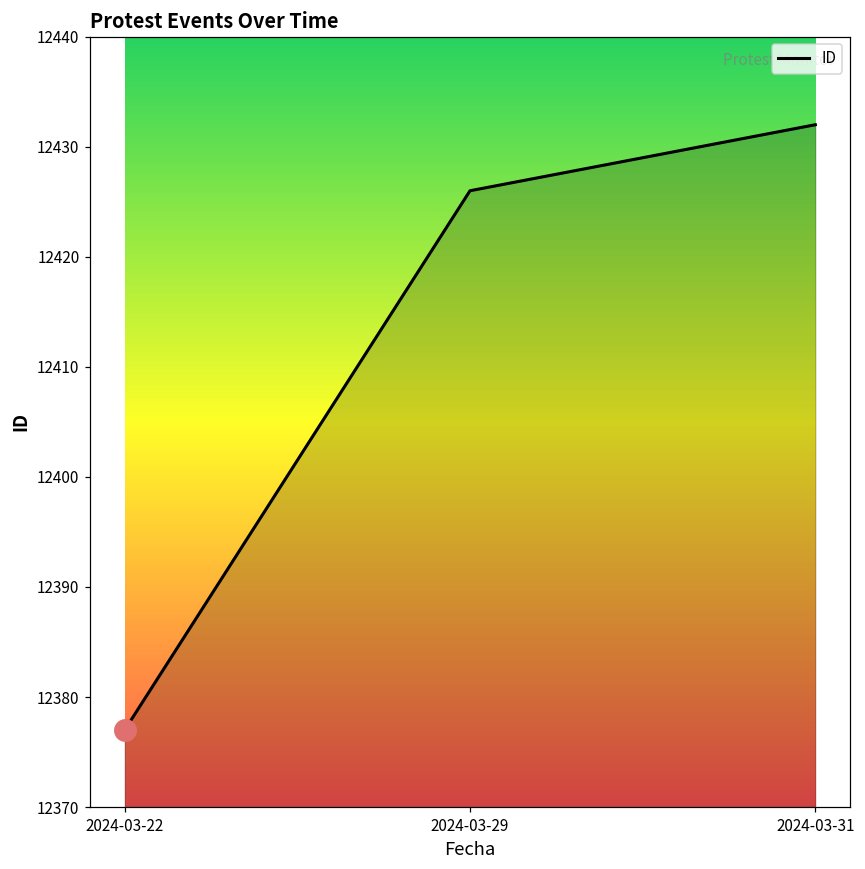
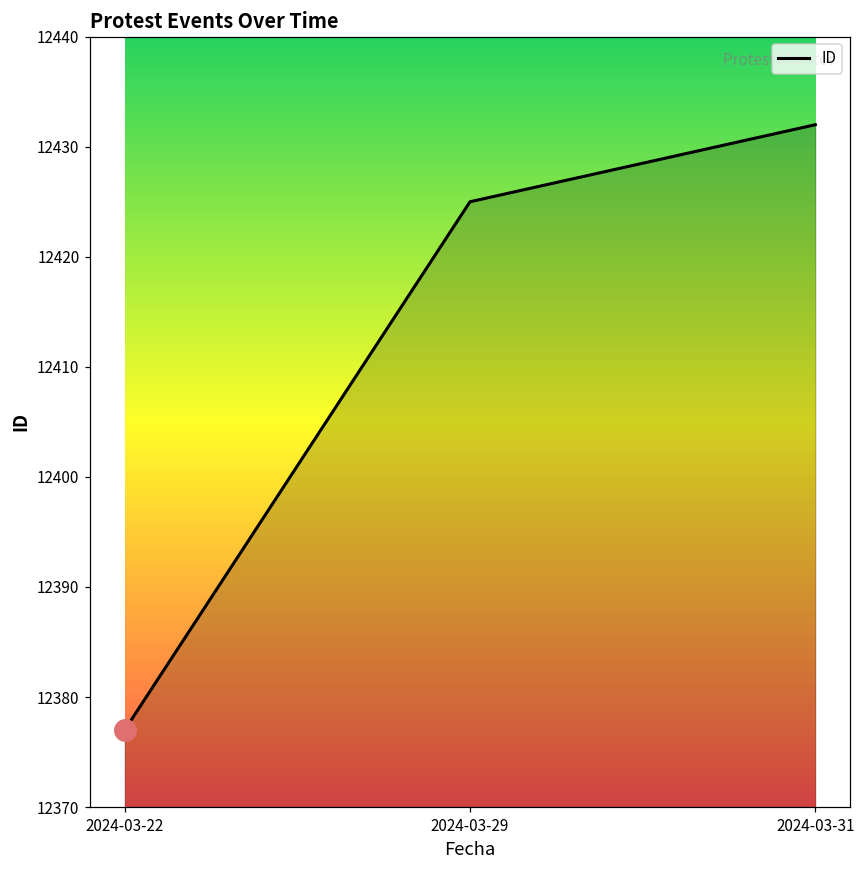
ID, 2024-03-29: 12426 -> 12425
